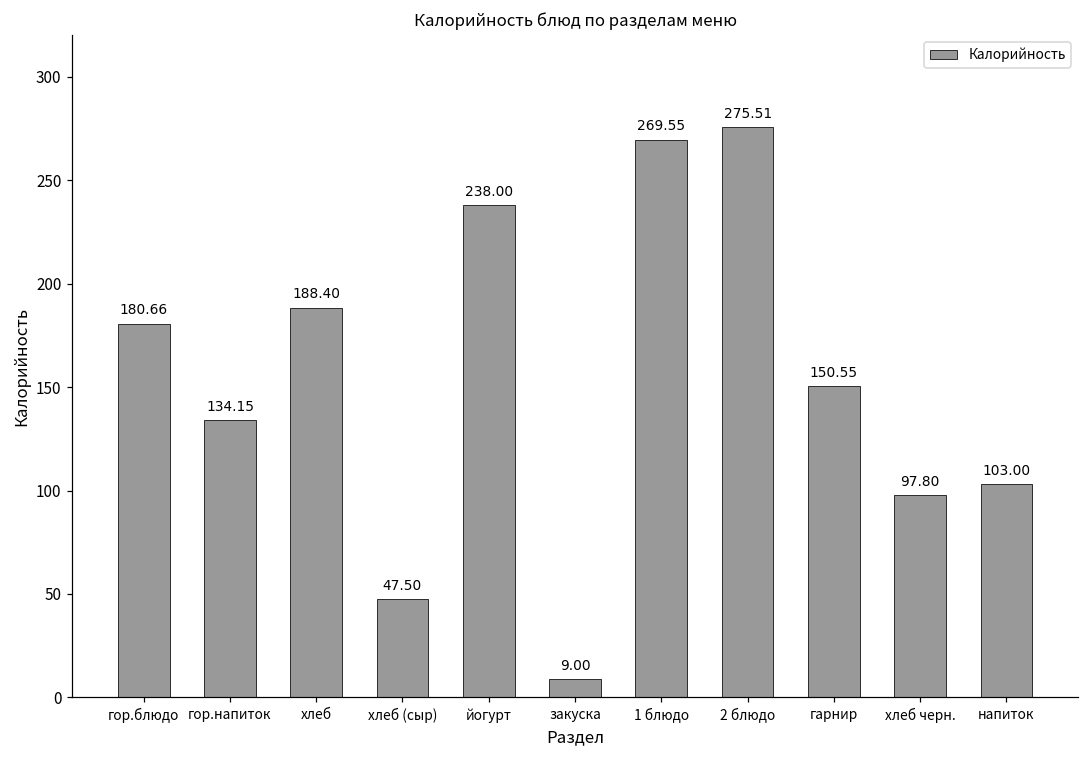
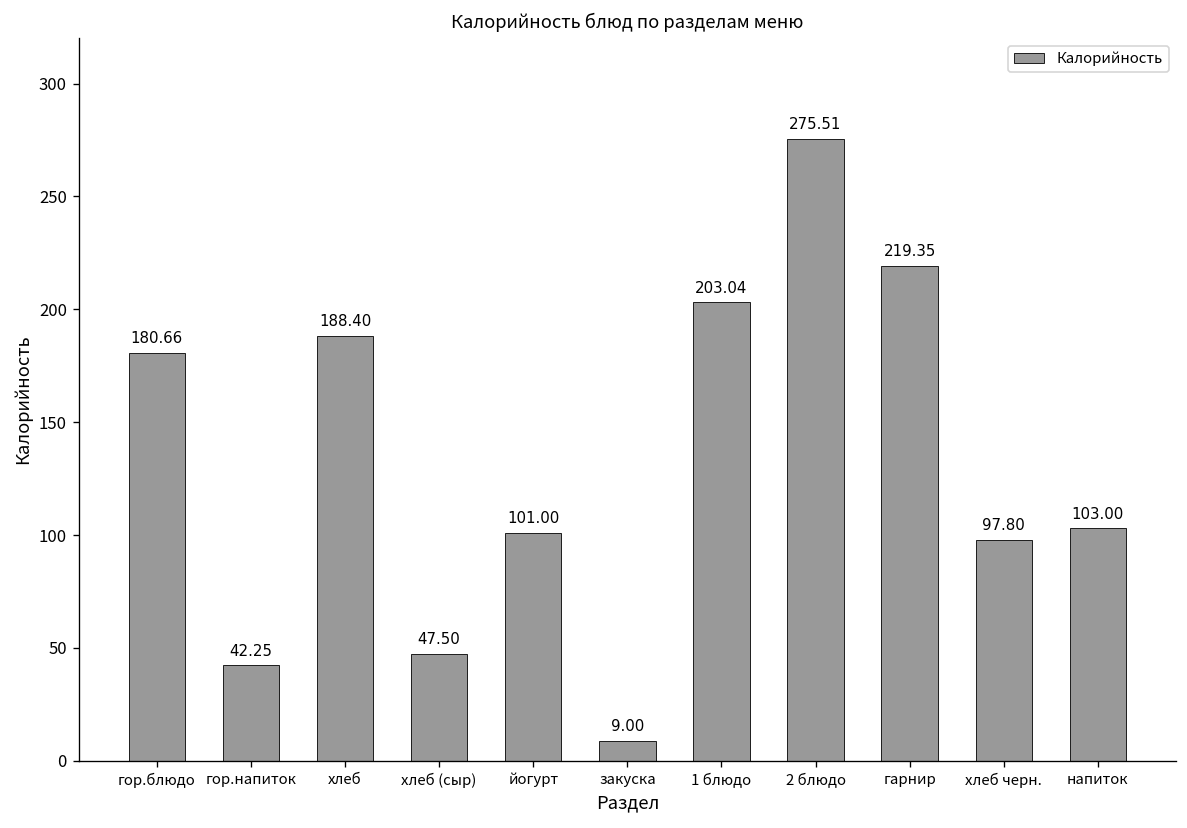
гор.напиток: 134.15 -> 42.25
йогурт: 238.00 -> 101.00
1 блюдо: 269.55 -> 203.04
гарнир: 150.55 -> 219.35
